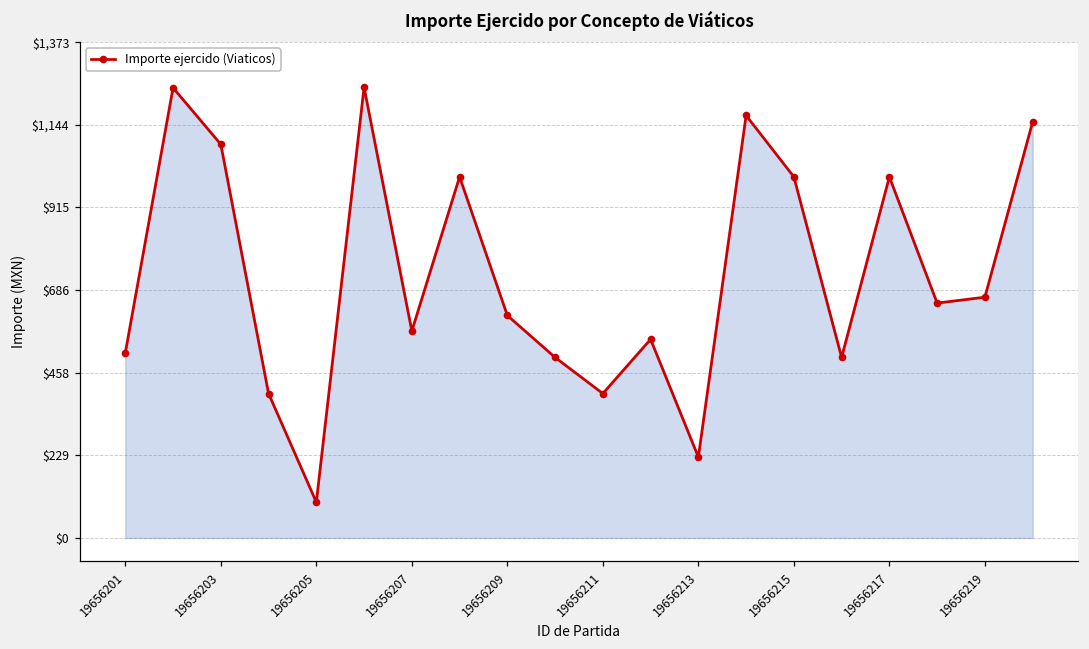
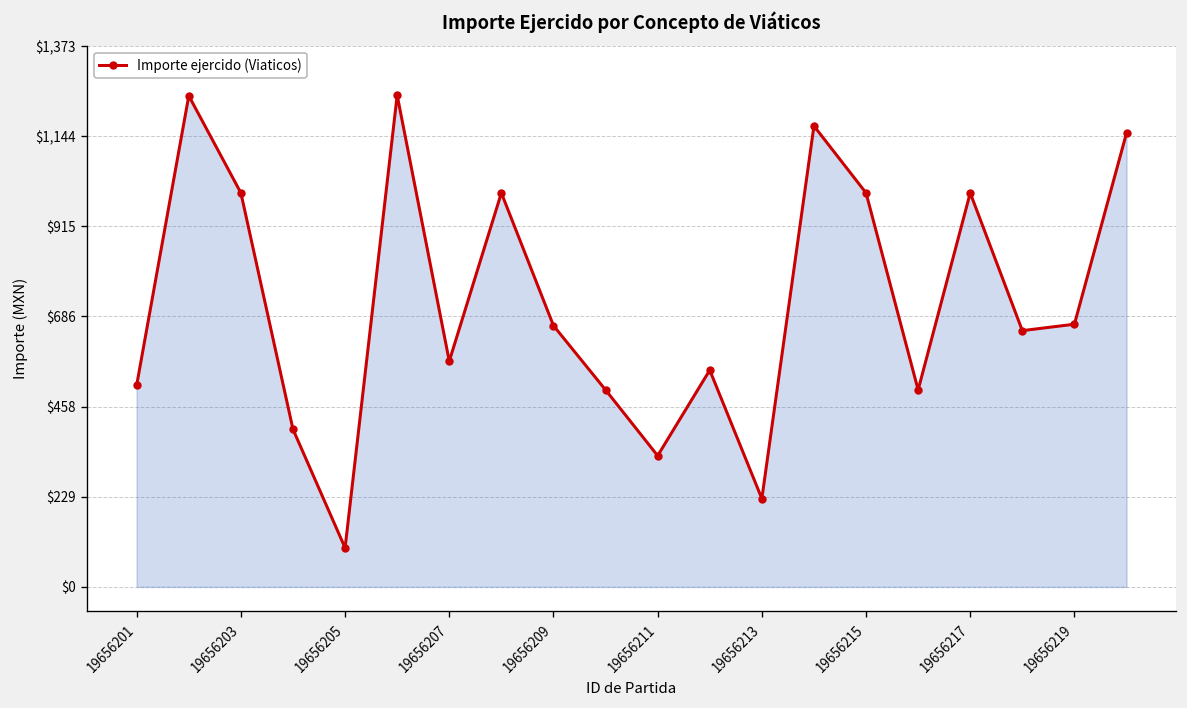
19656203: $1,090 -> $1,000
19656209: $620 -> $660
19656211: $400 -> $330
